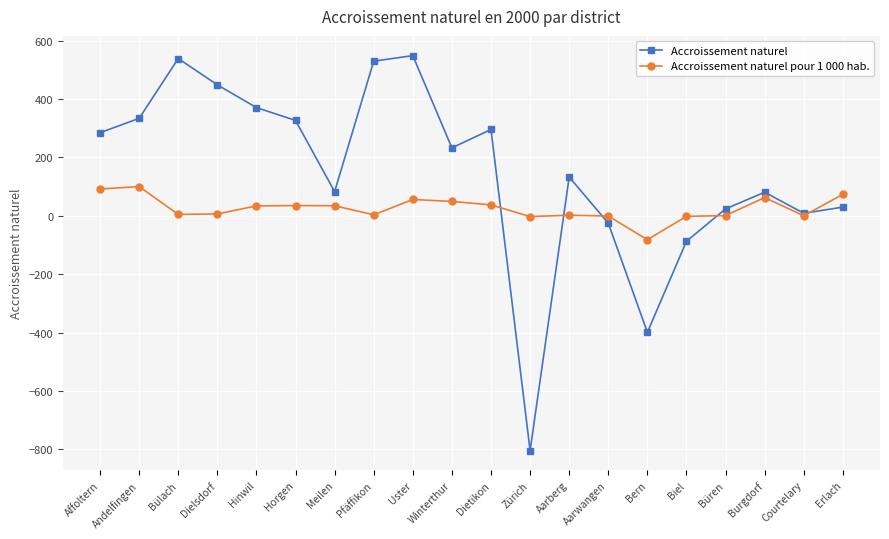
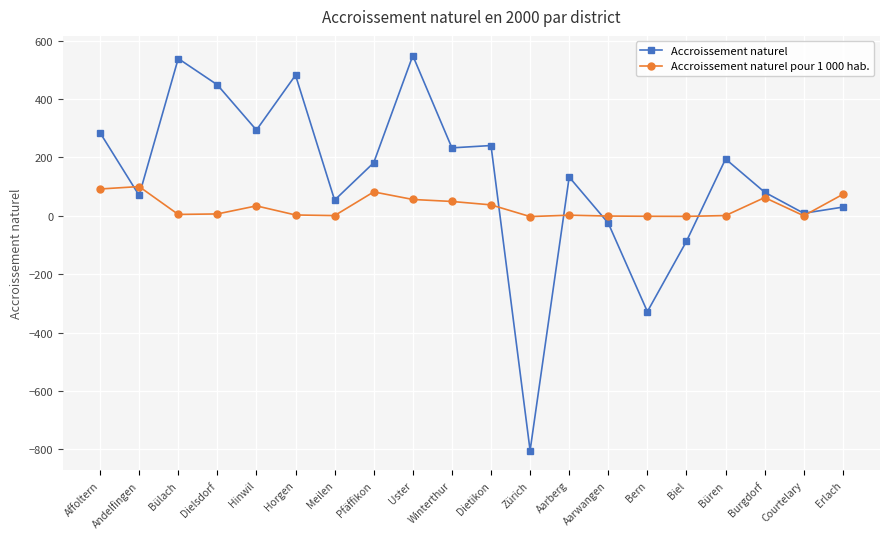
Accroissement naturel, Andelfingen: 330 -> 70
Accroissement naturel, Hinwil: 370 -> 290
Accroissement naturel, Horgen: 330 -> 480
Accroissement naturel pour 1 000 hab., Horgen: 40 -> 0
Accroissement naturel, Meilen: 80 -> 50
Accroissement naturel pour 1 000 hab., Meilen: 30 -> 0
Accroissement naturel, Pfäffikon: 530 -> 180
Accroissement naturel pour 1 000 hab., Pfäffikon: 0 -> 80
Accroissement naturel, Dietikon: 300 -> 240
Accroissement naturel, Bern: -400 -> -330
Accroissement naturel pour 1 000 hab., Bern: -80 -> 0
Accroissement naturel, Büren: 20 -> 200
